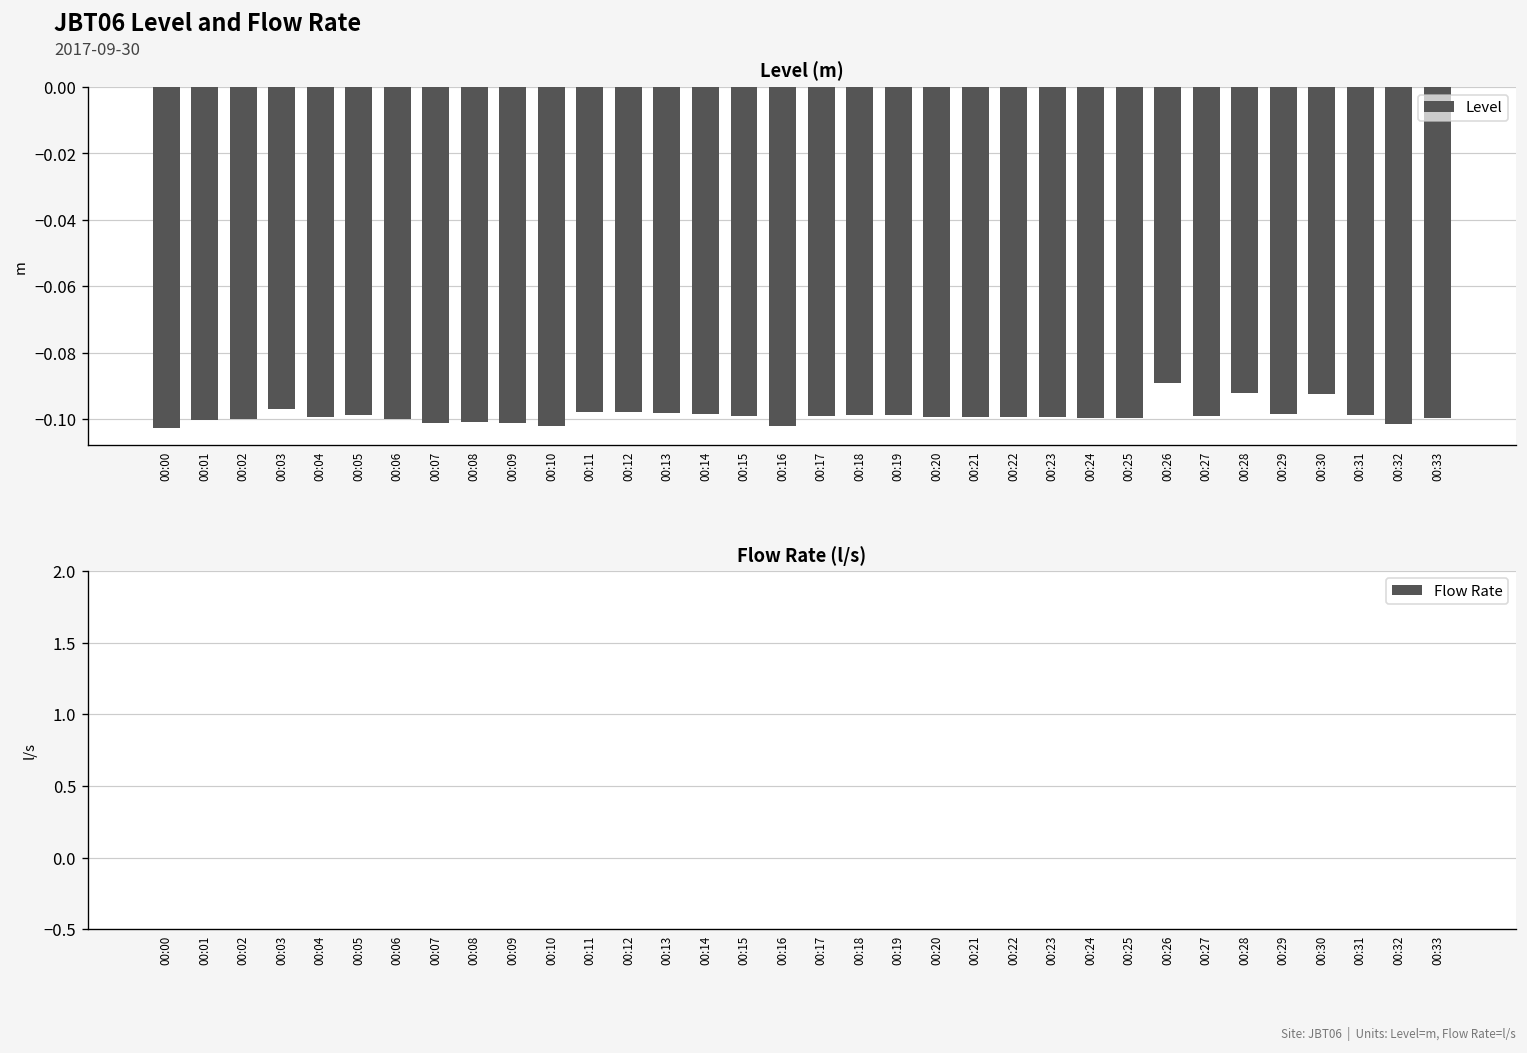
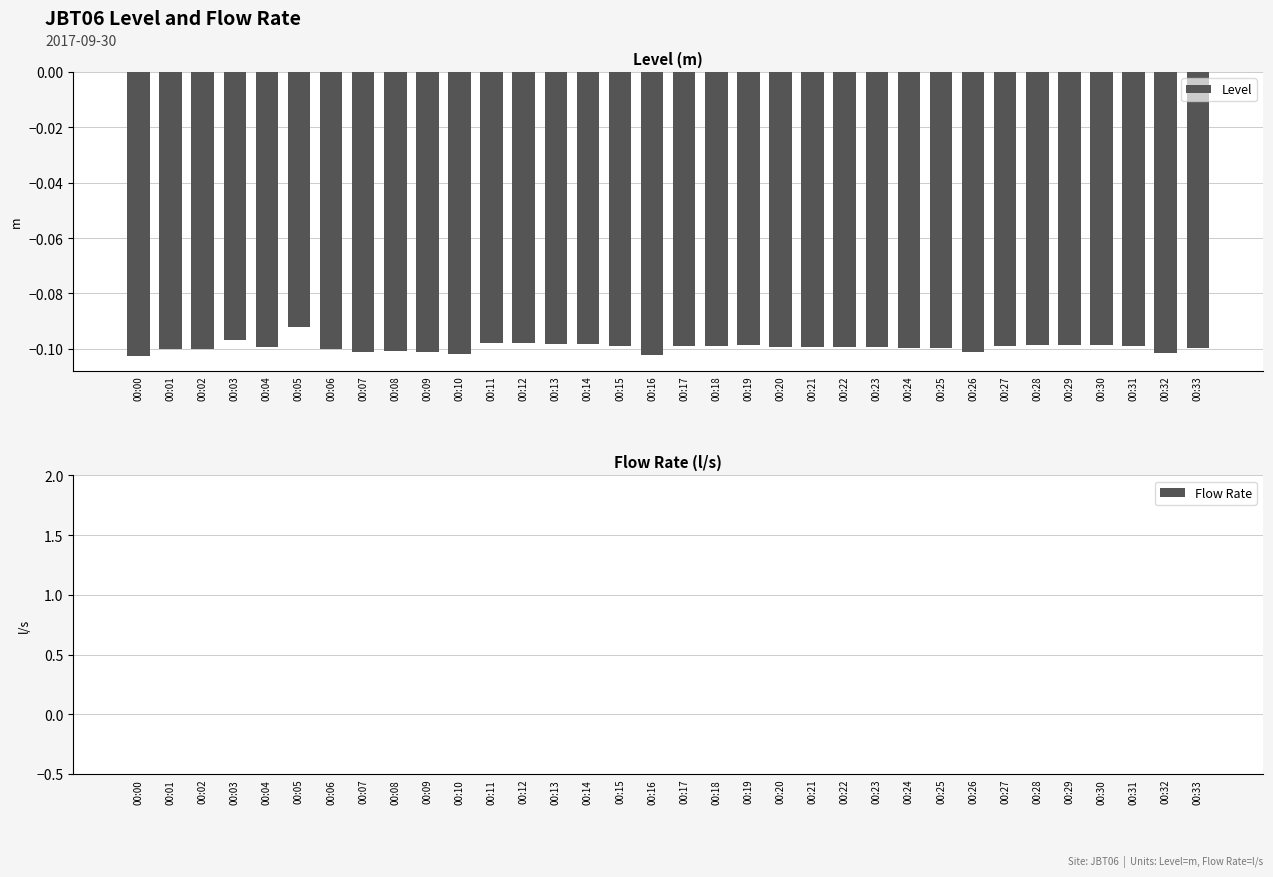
Level (m), 00:05: -0.099 -> -0.092
Level (m), 00:26: -0.089 -> -0.101
Level (m), 00:28: -0.092 -> -0.099
Level (m), 00:30: -0.093 -> -0.099
